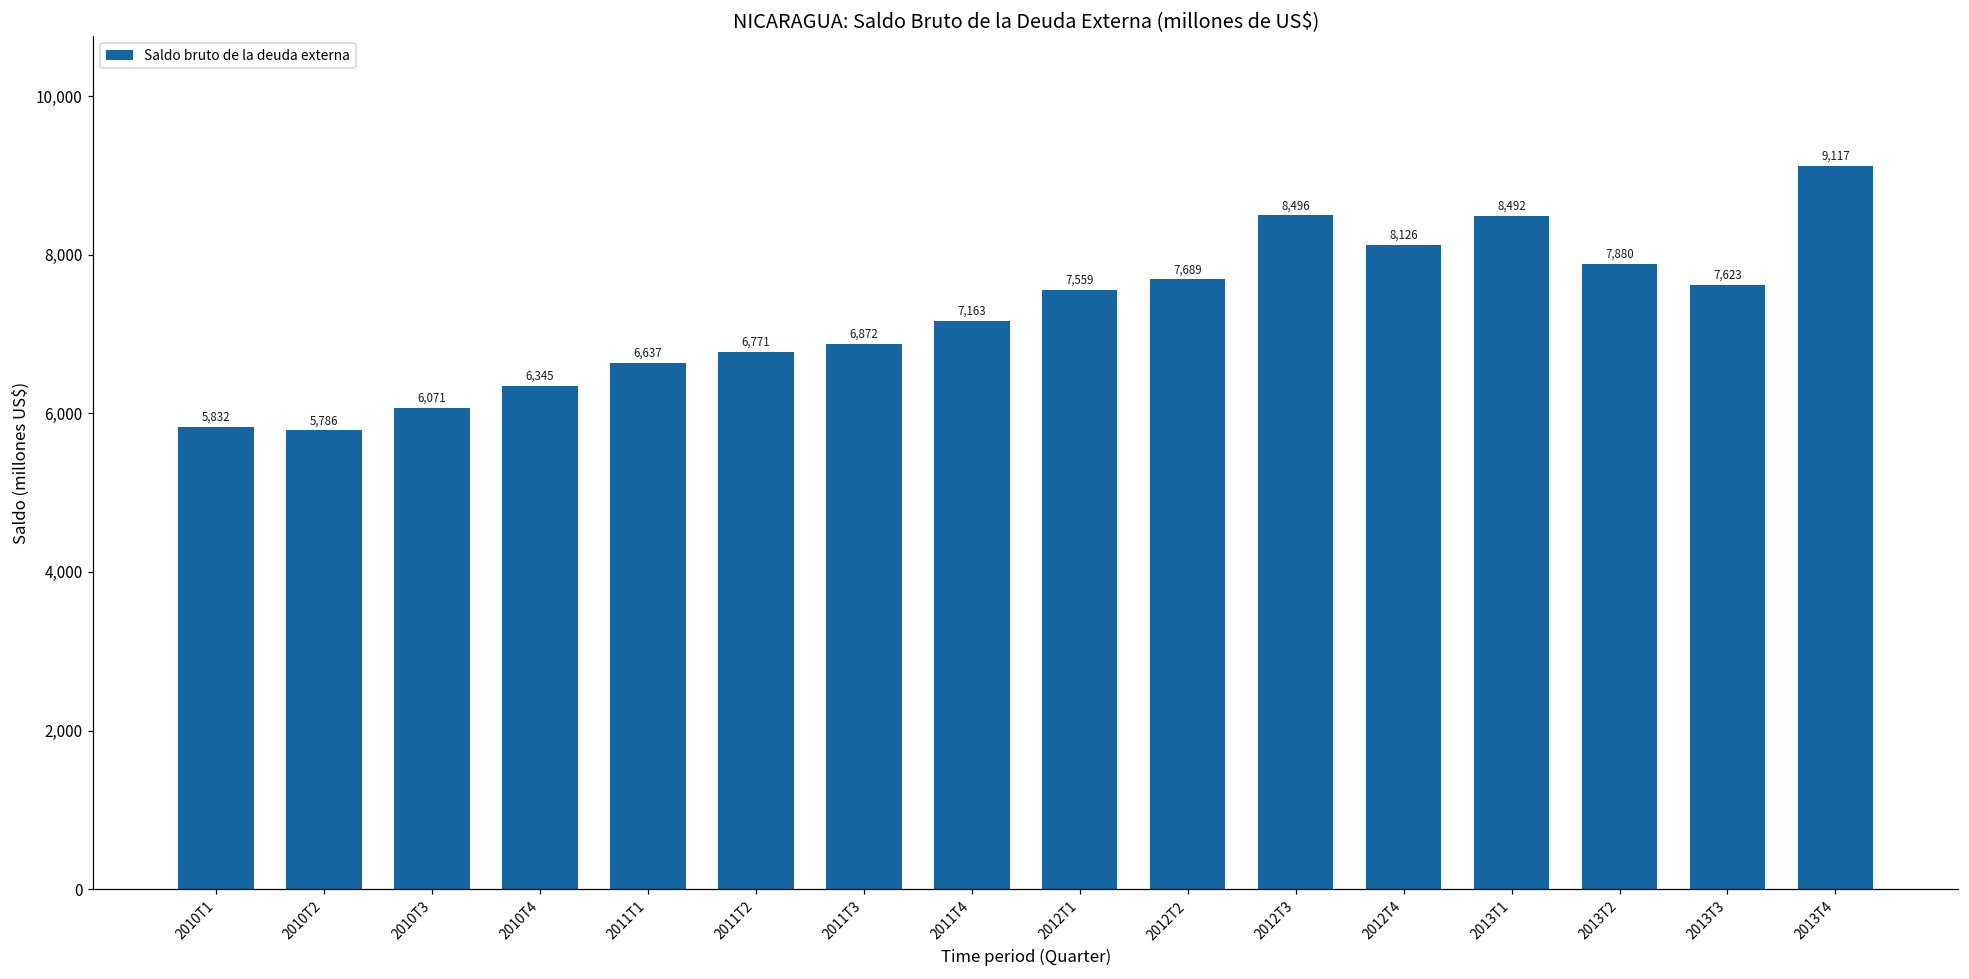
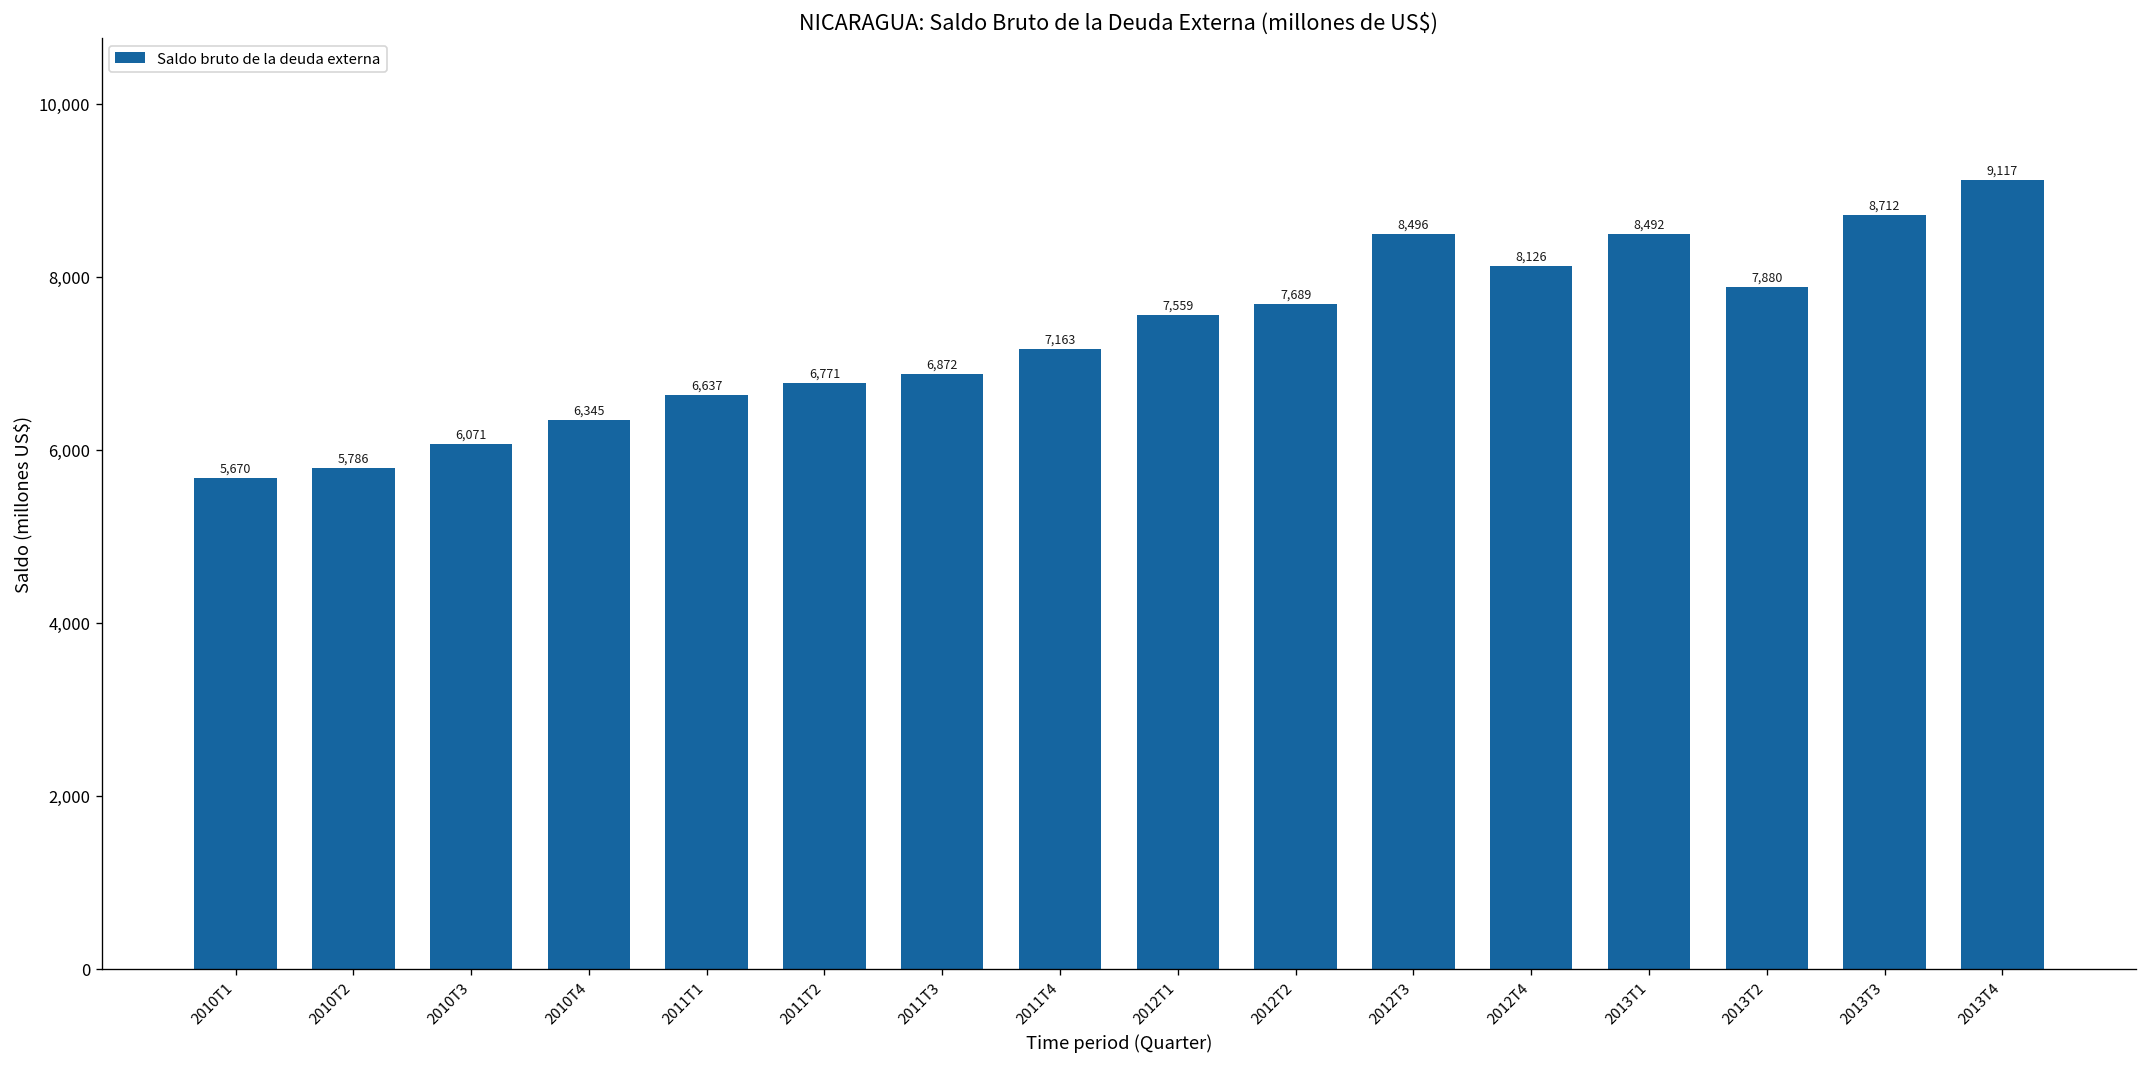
2010T1: 5,832 -> 5,670
2013T3: 7,623 -> 8,712
